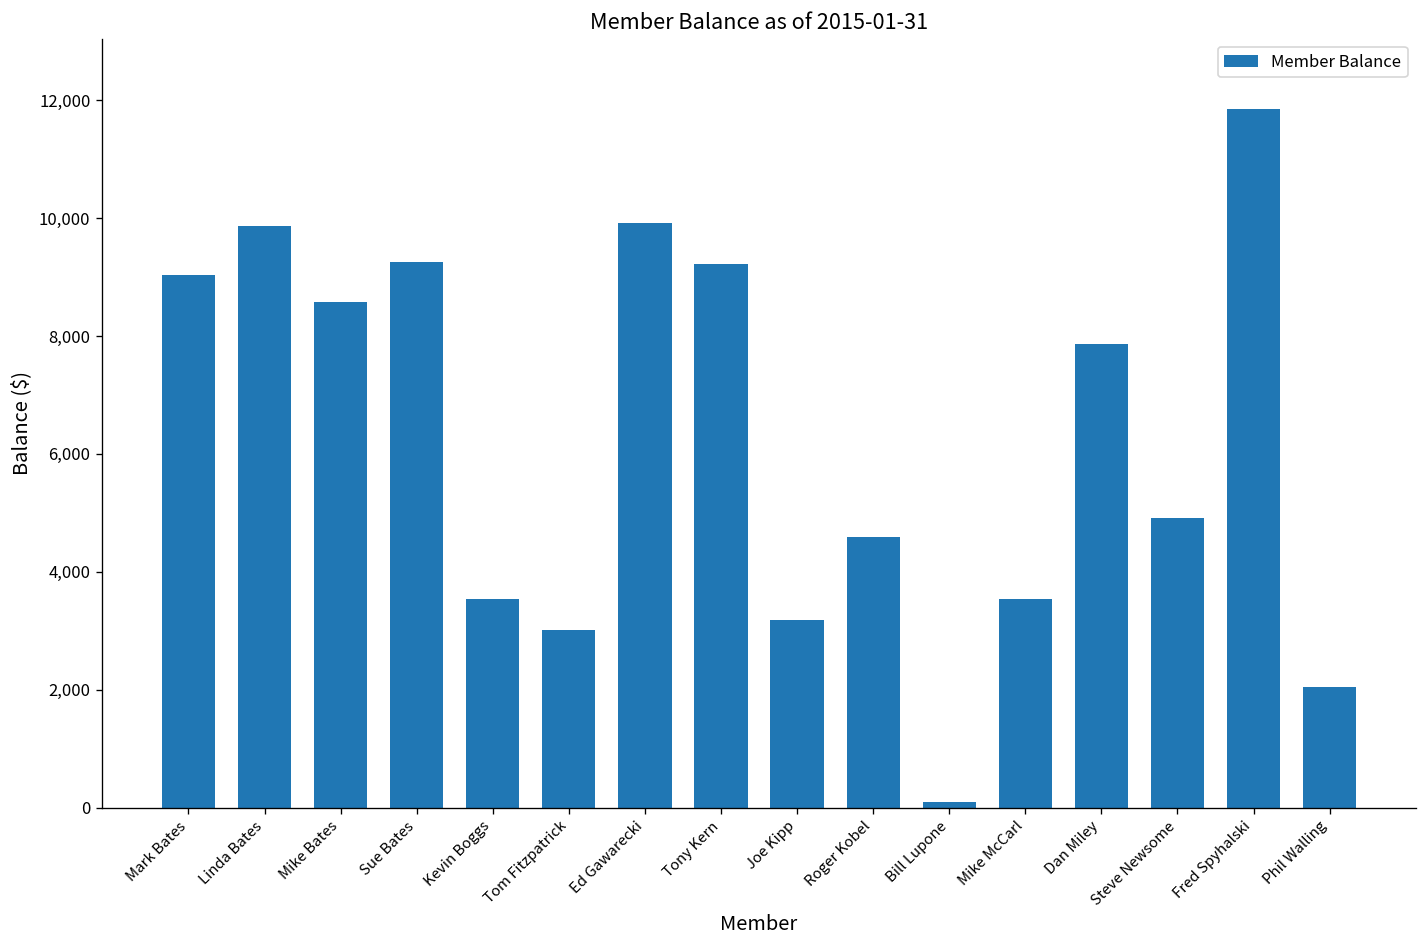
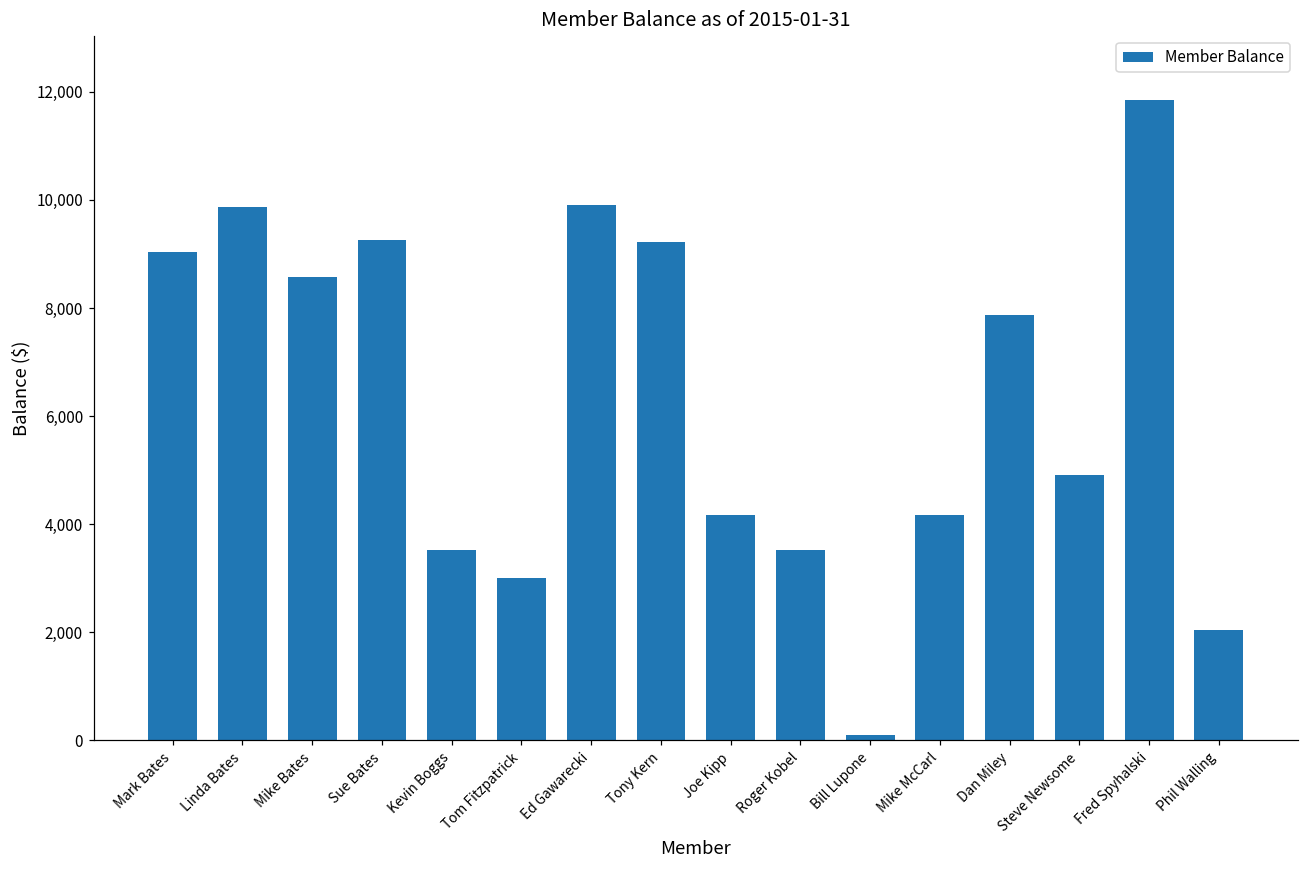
Joe Kipp: 3,200 -> 4,200
Roger Kobel: 4,600 -> 3,500
Mike McCarl: 3,500 -> 4,200
